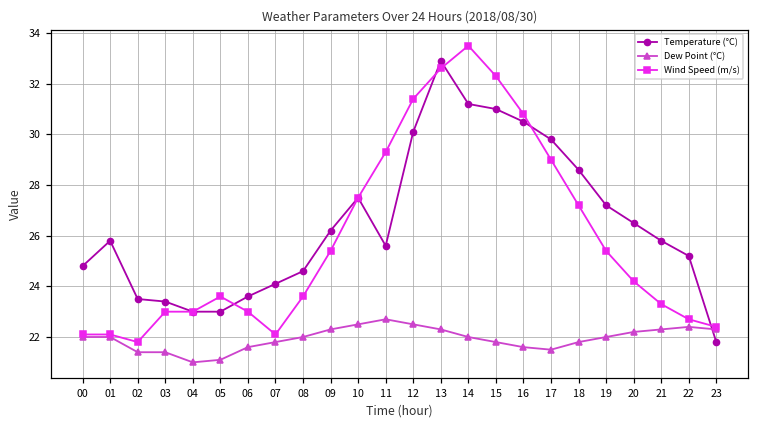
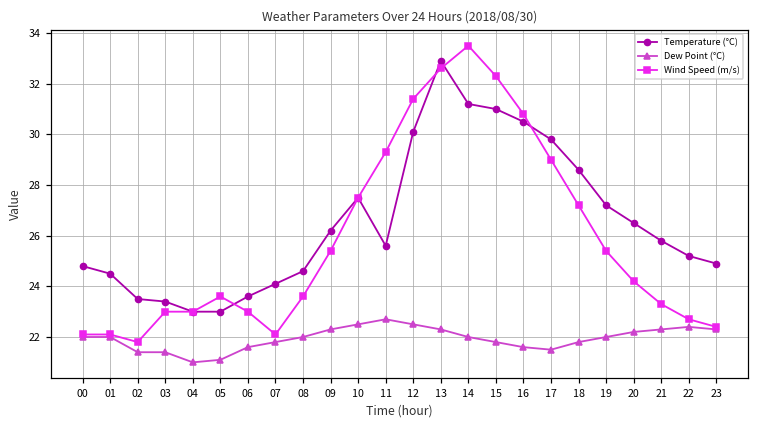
Temperature (°C), 01: 25.8 -> 24.5
Temperature (°C), 23: 21.8 -> 24.9
